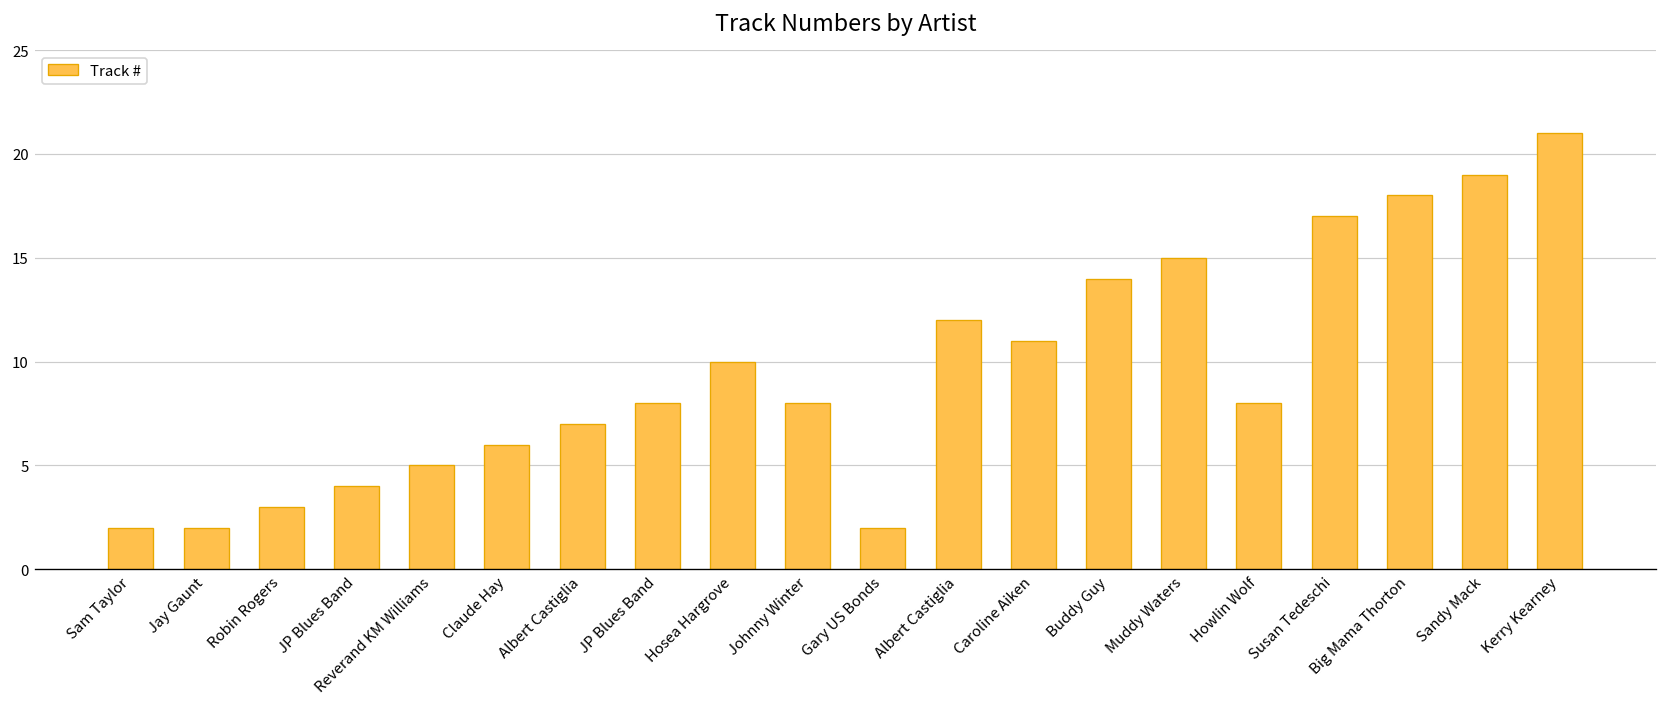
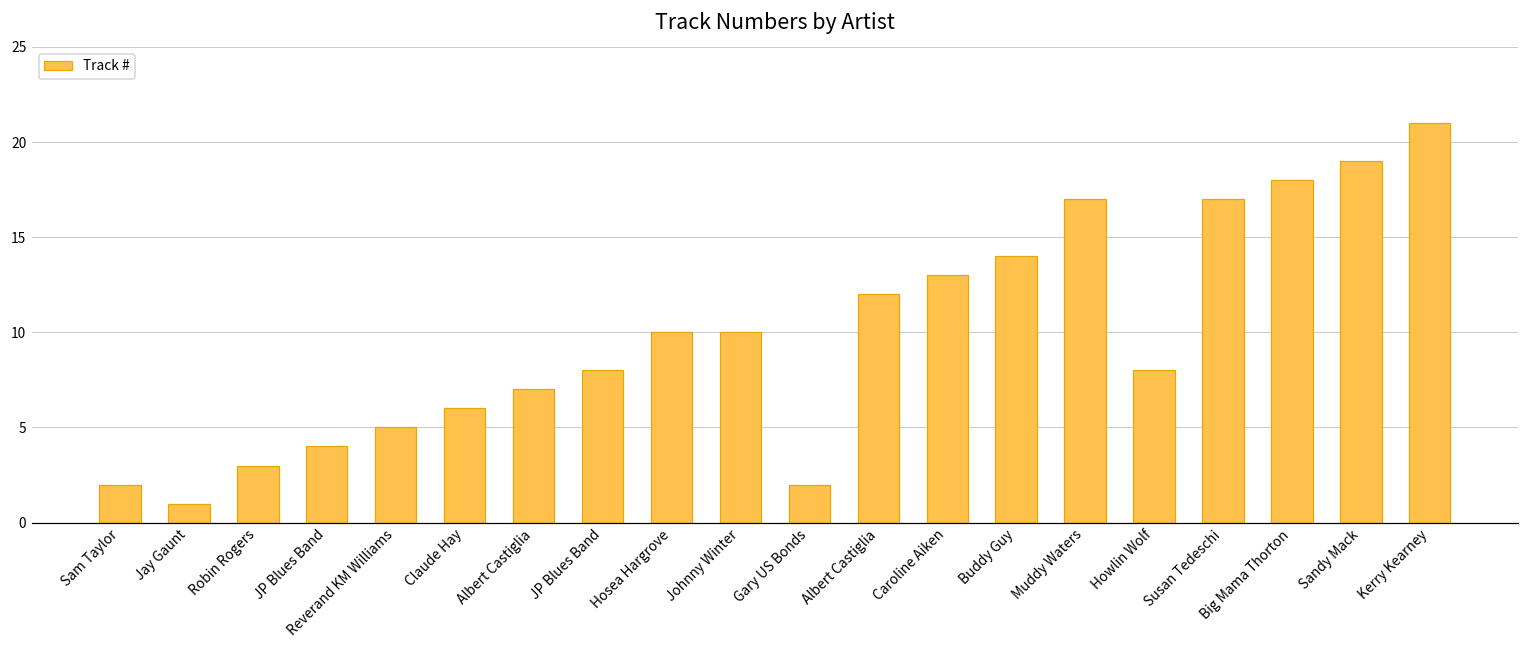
Jay Gaunt: 2 -> 1
Johnny Winter: 8 -> 10
Caroline Aiken: 11 -> 13
Muddy Waters: 15 -> 17
